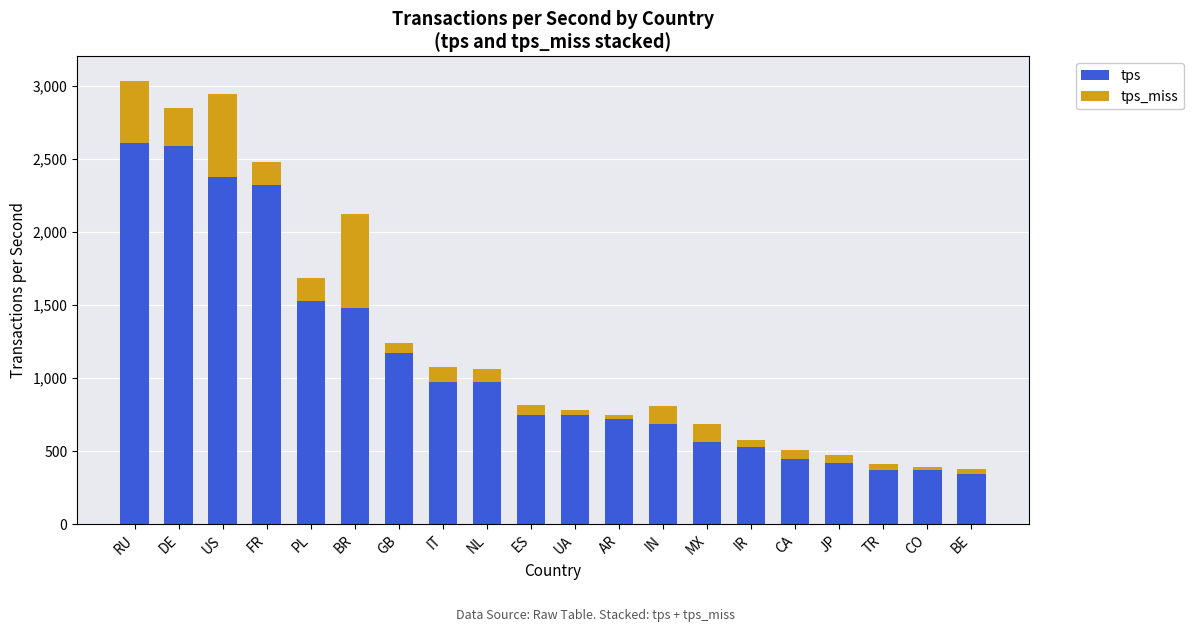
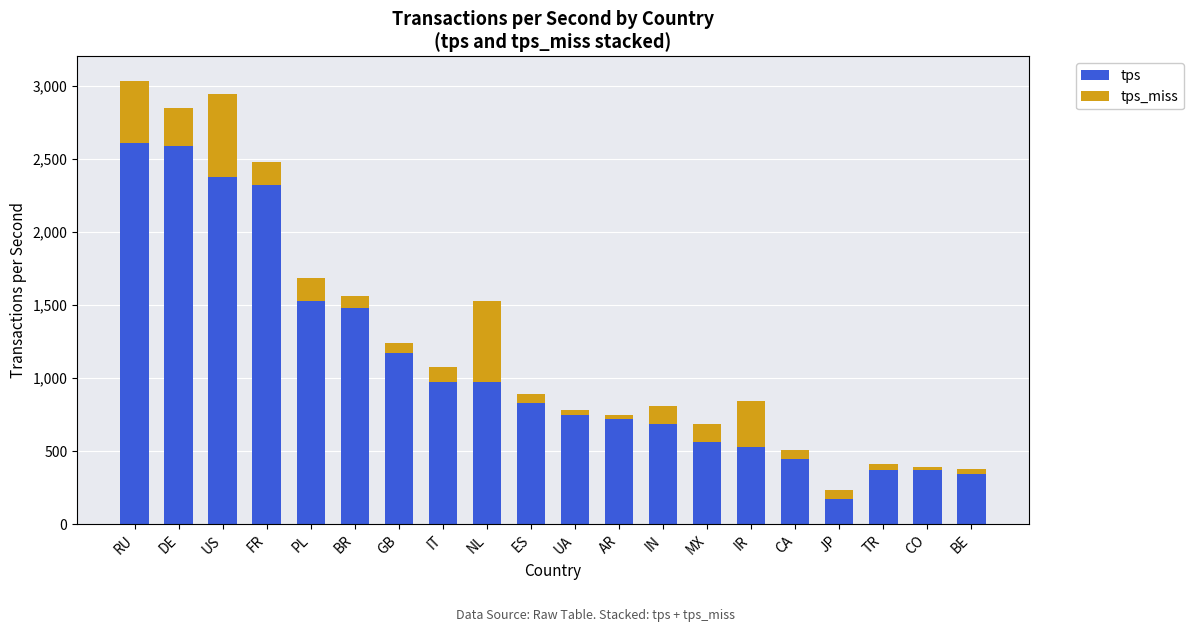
tps_miss, BR: 650 -> 80
tps_miss, NL: 90 -> 560
tps, ES: 750 -> 830
tps_miss, IR: 50 -> 310
tps, JP: 420 -> 170
